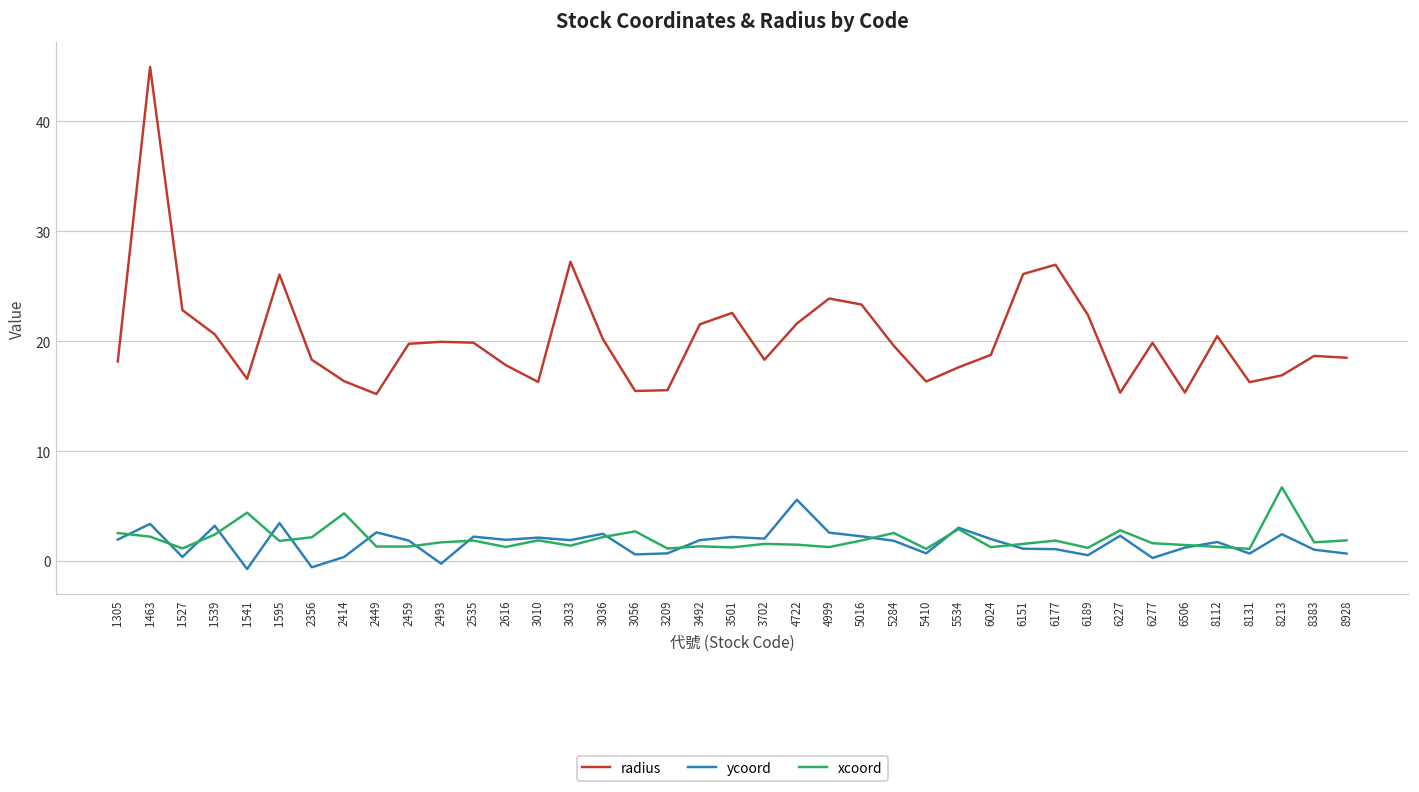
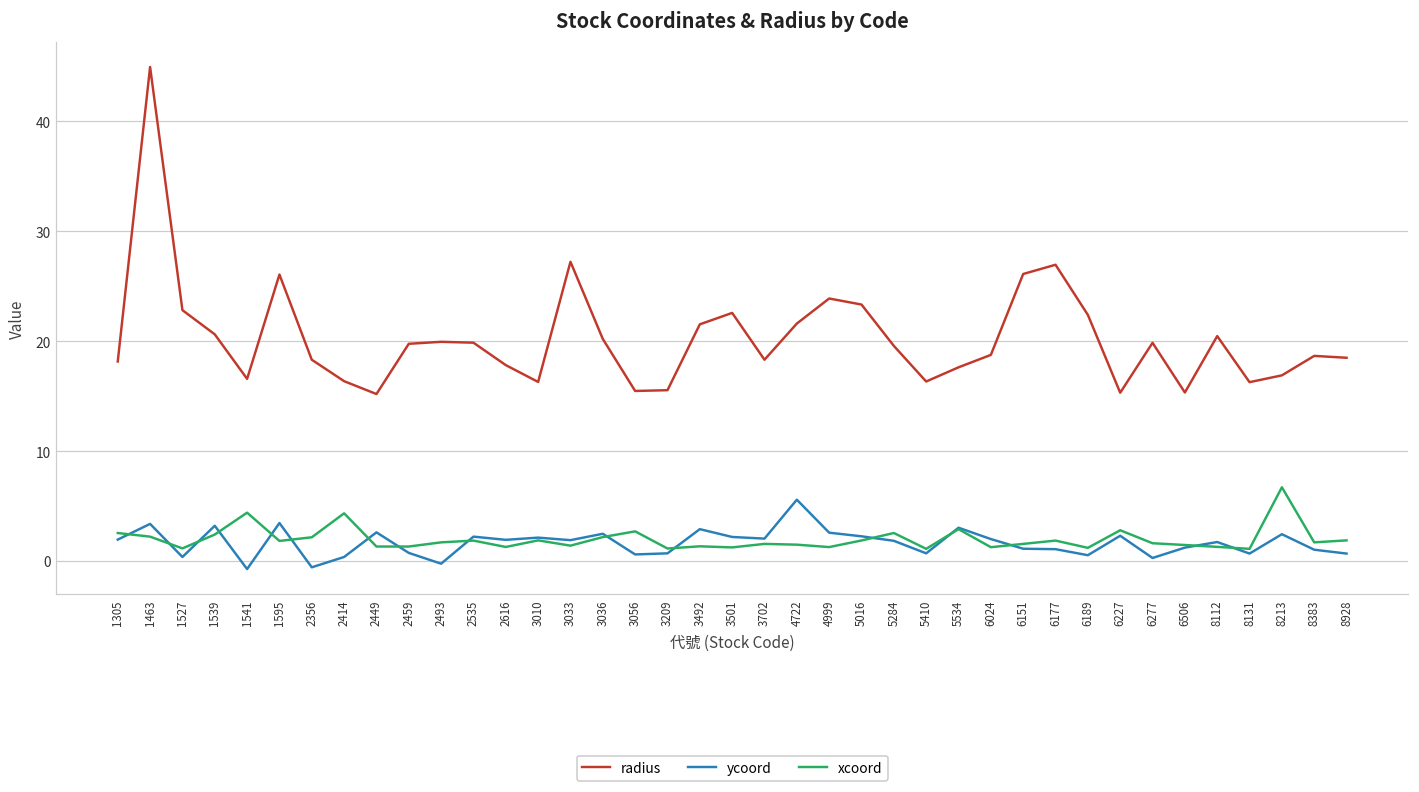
ycoord, 2459: 2 -> 1
ycoord, 3492: 2 -> 3
